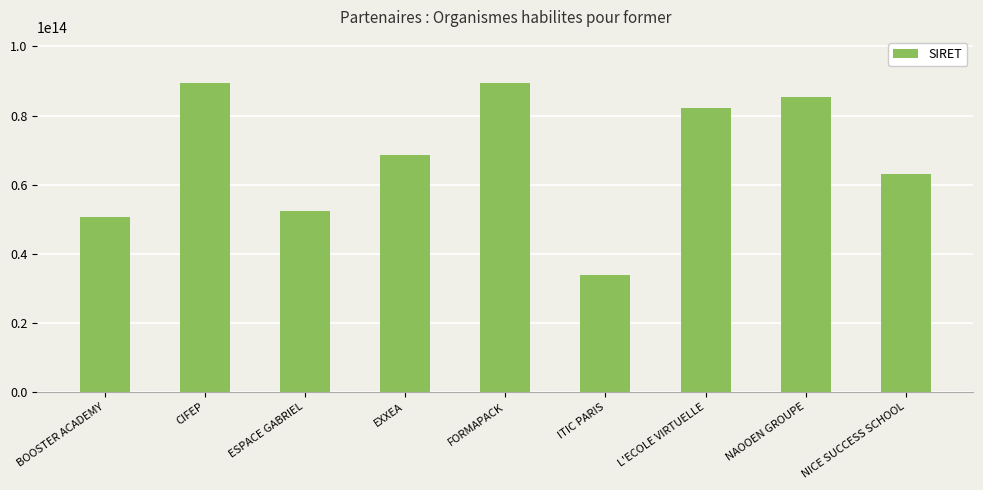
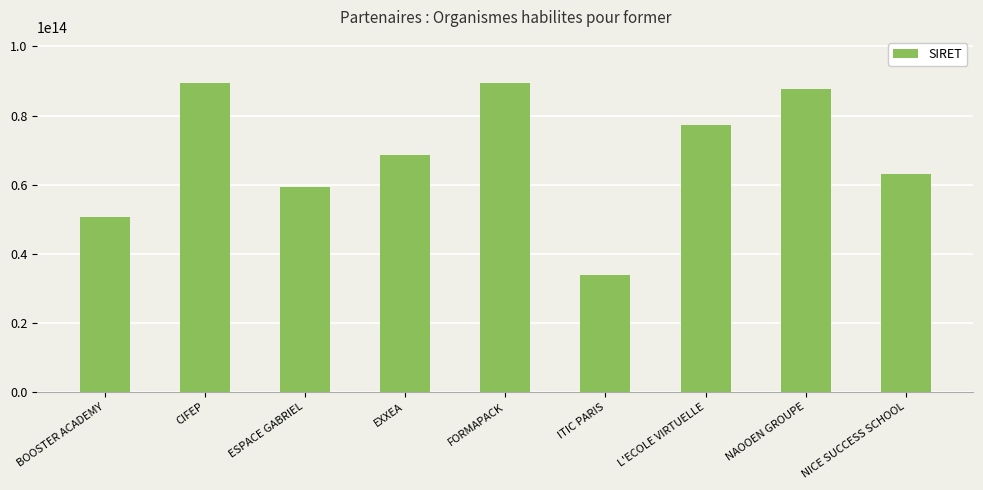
ESPACE GABRIEL: 52000000000000 -> 59000000000000
L'ECOLE VIRTUELLE: 82000000000000 -> 77000000000000
NAOOEN GROUPE: 85000000000000 -> 88000000000000
